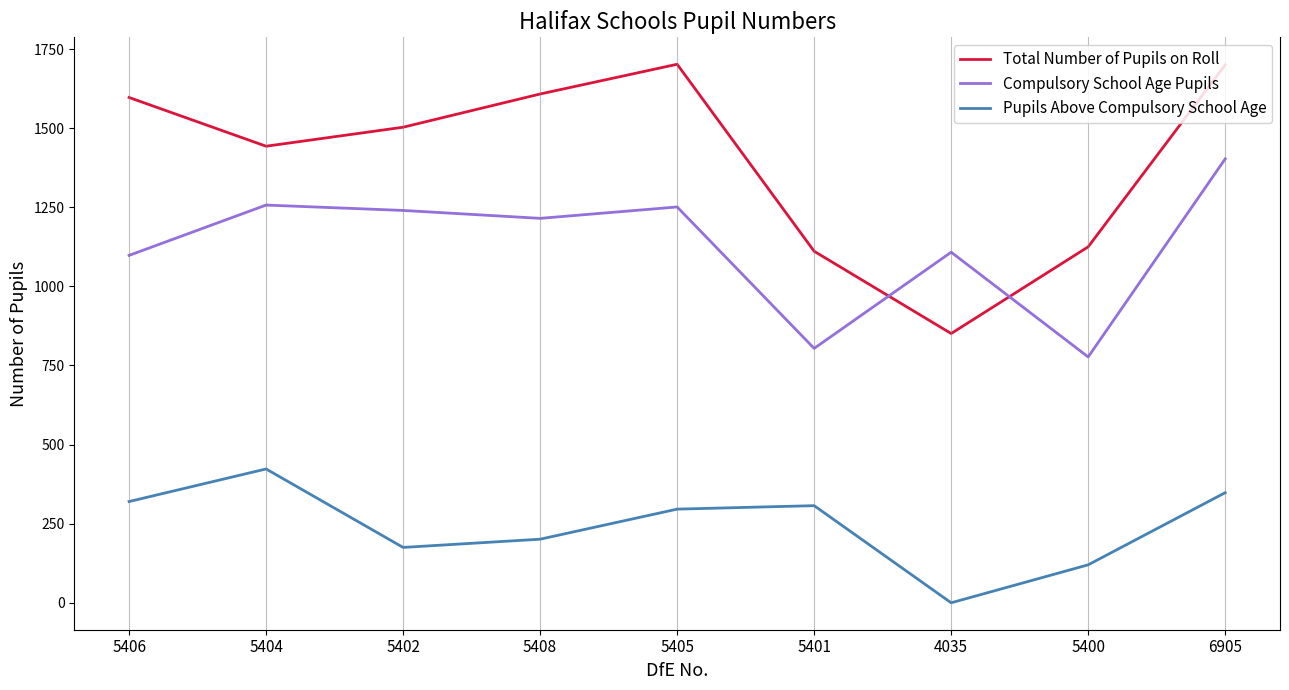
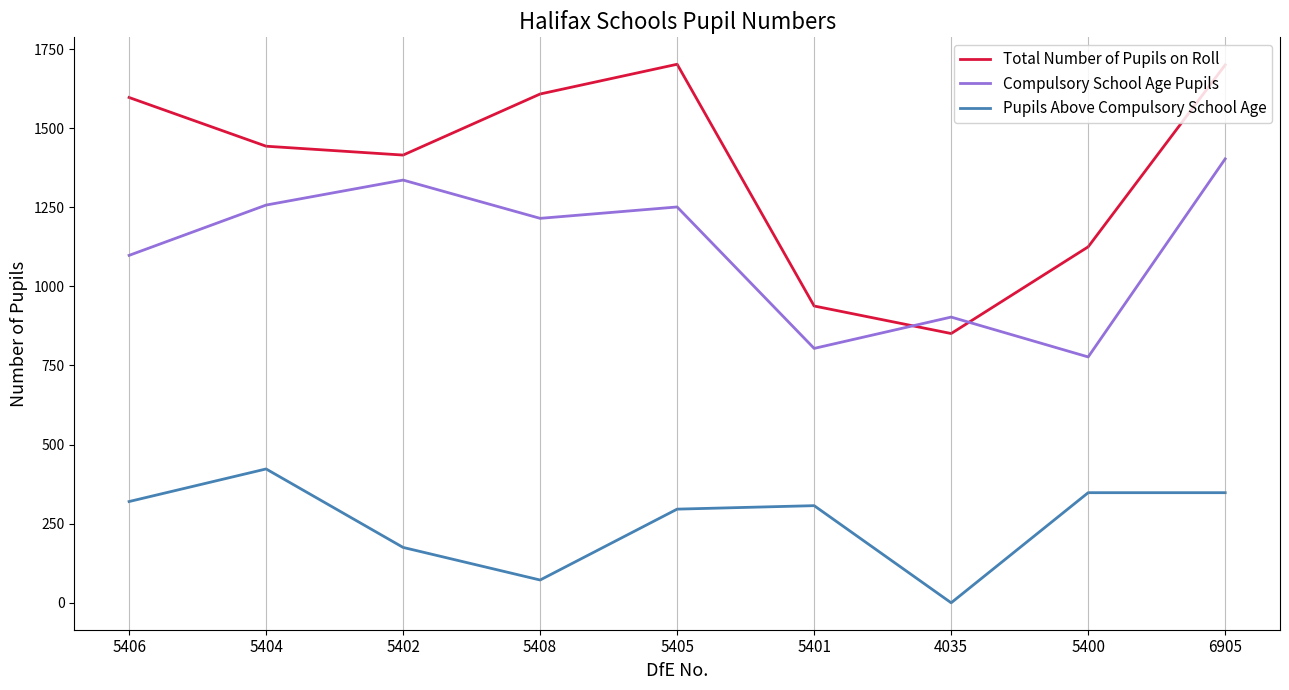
Total Number of Pupils on Roll, 5402: 1500 -> 1420
Compulsory School Age Pupils, 5402: 1240 -> 1340
Pupils Above Compulsory School Age, 5408: 200 -> 70
Total Number of Pupils on Roll, 5401: 1110 -> 940
Compulsory School Age Pupils, 4035: 1110 -> 900
Pupils Above Compulsory School Age, 5400: 120 -> 350
